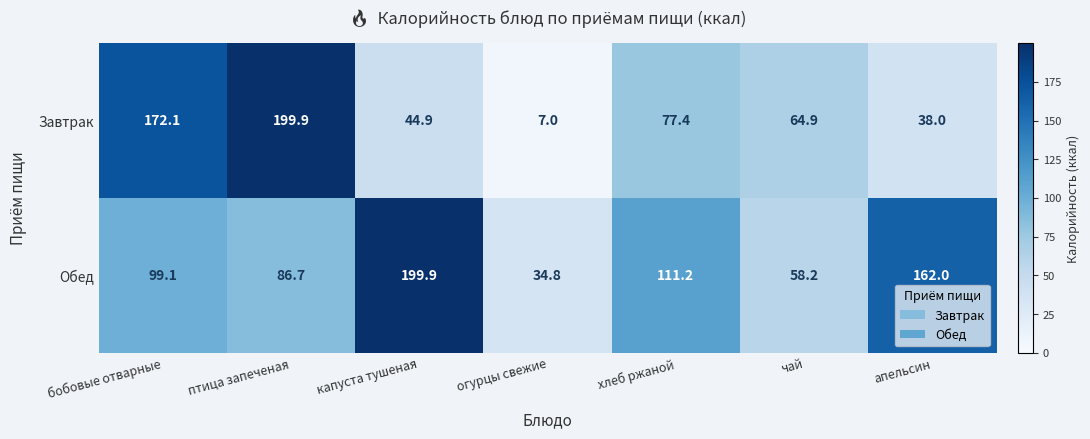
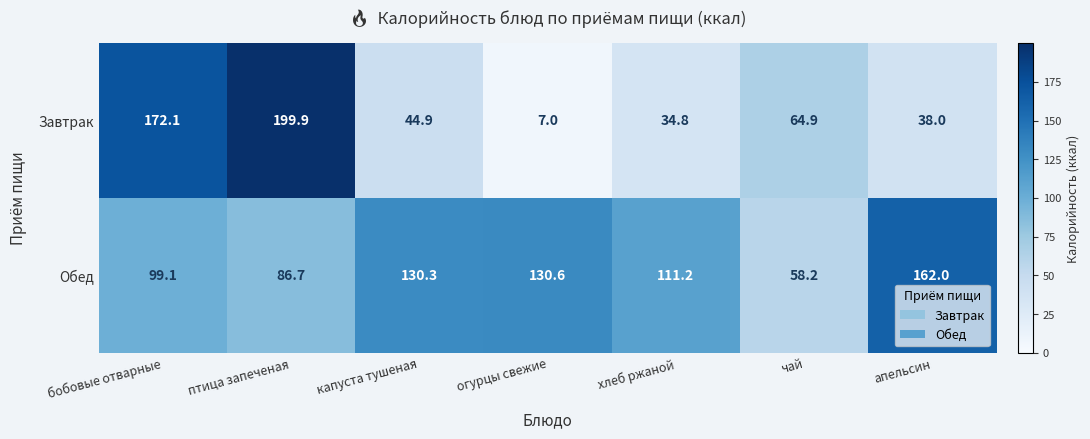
Завтрак, хлеб ржаной: 77.4 -> 34.8
Обед, капуста тушеная: 199.9 -> 130.3
Обед, огурцы свежие: 34.8 -> 130.6
